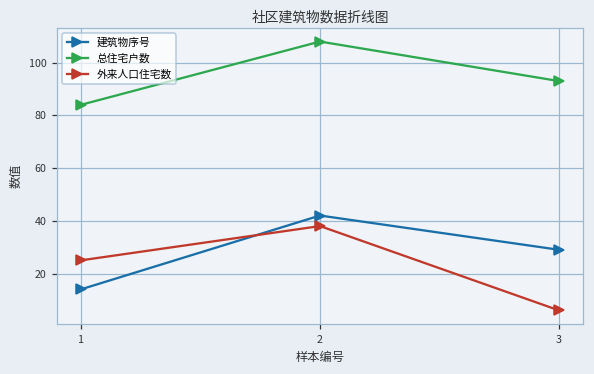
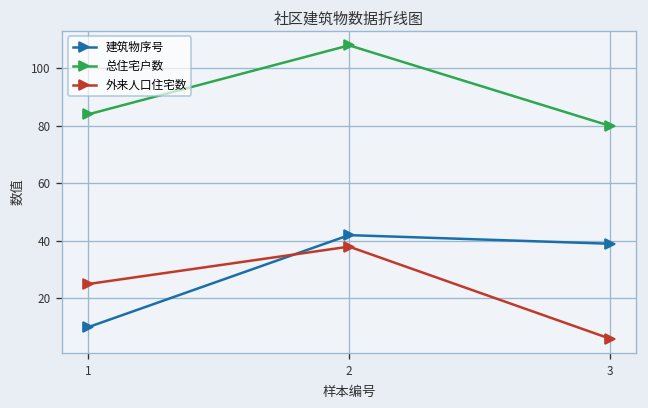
建筑物序号, 1: 14 -> 10
建筑物序号, 3: 29 -> 39
总住宅户数, 3: 93 -> 80
